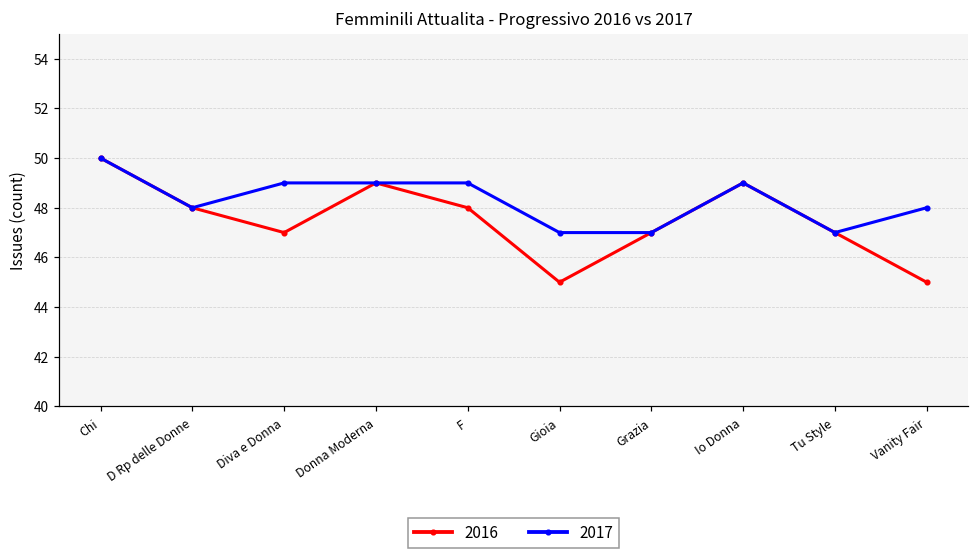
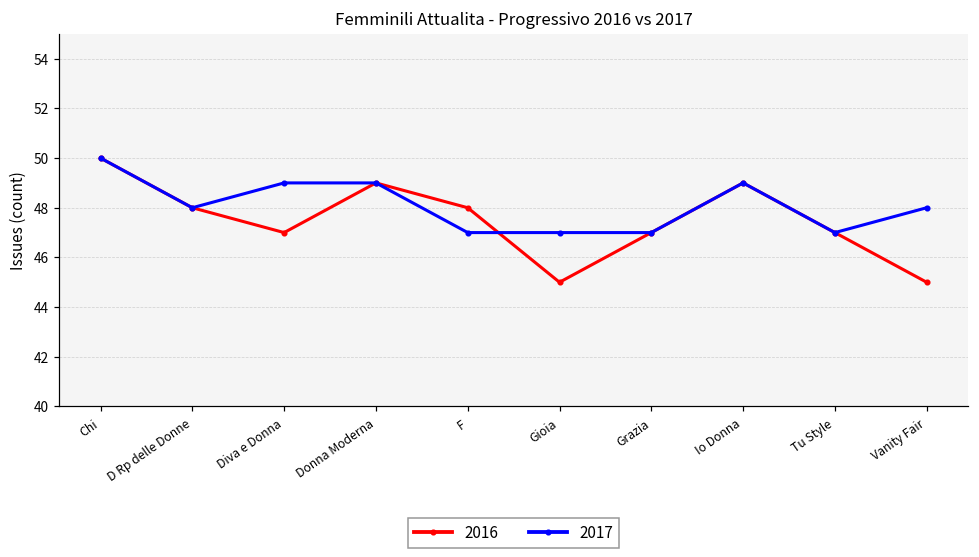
2017, F: 49 -> 47
